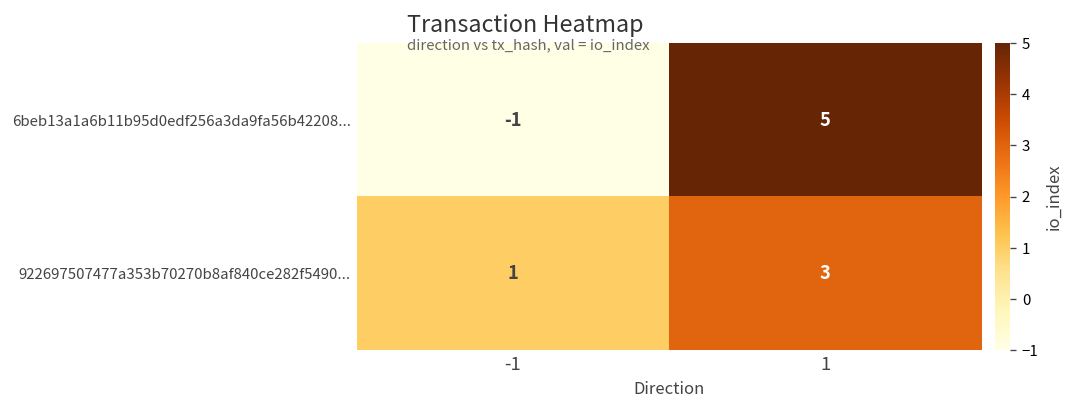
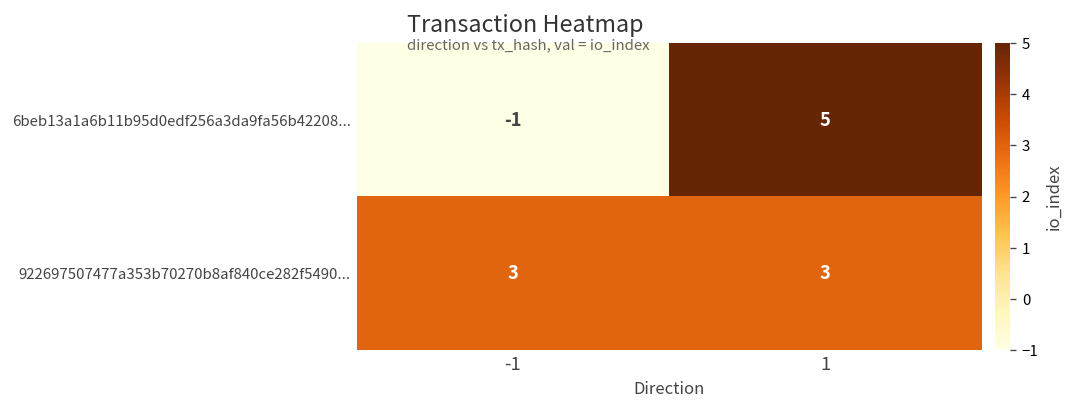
922697507477a353b70270b8af840ce282f5490..., -1: 1 -> 3
